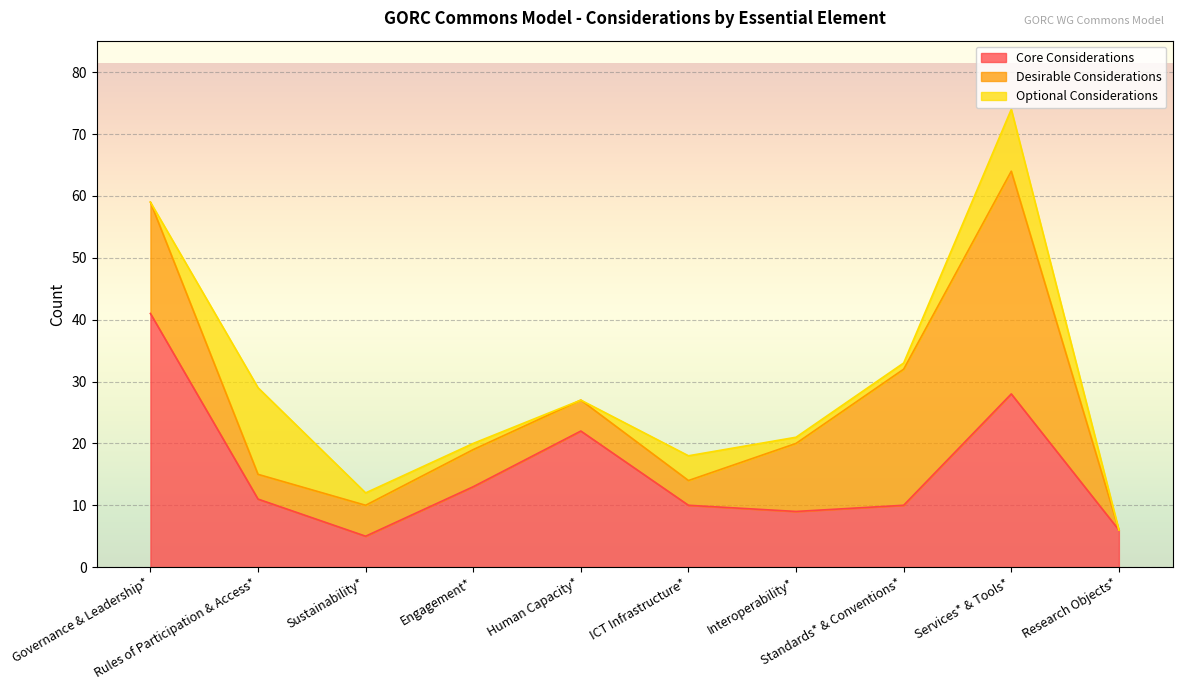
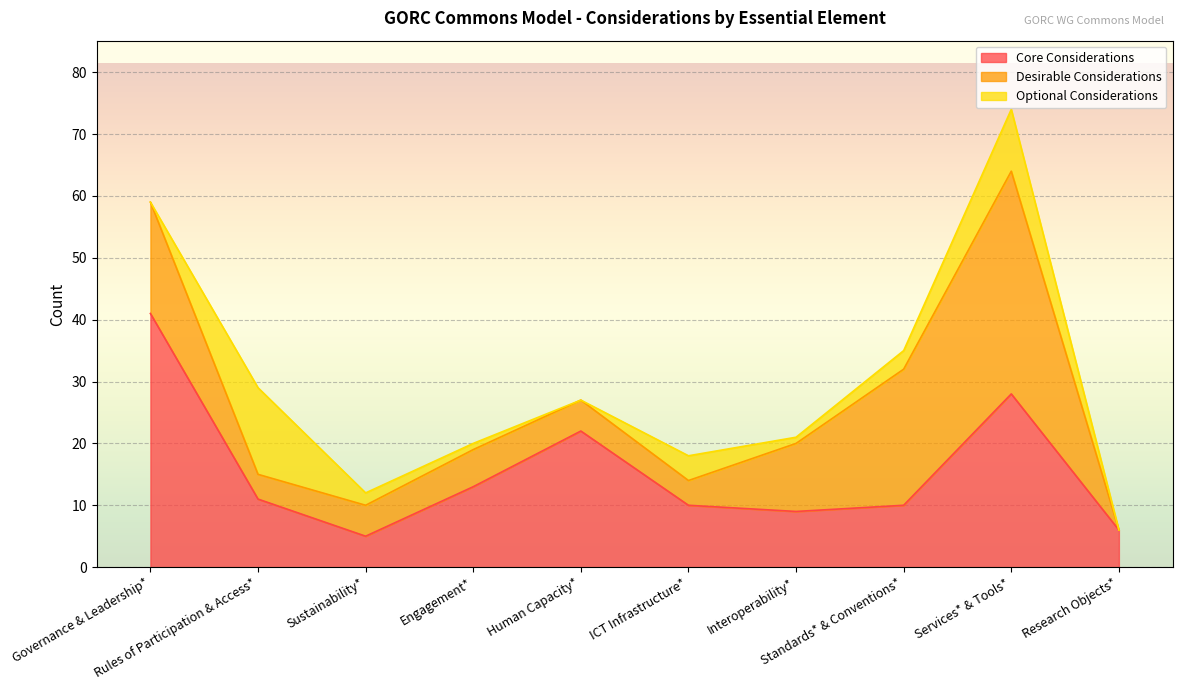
Optional Considerations, Standards* & Conventions*: 1 -> 3
